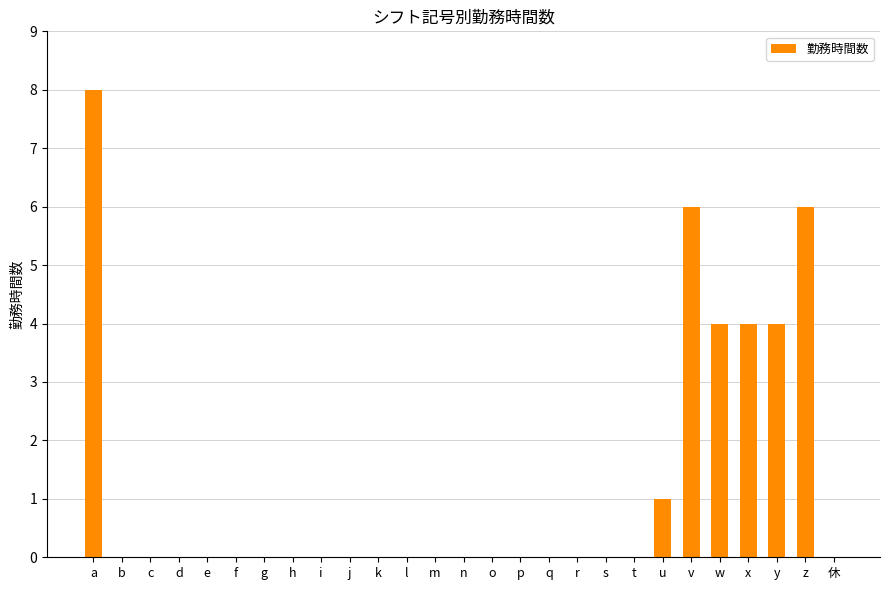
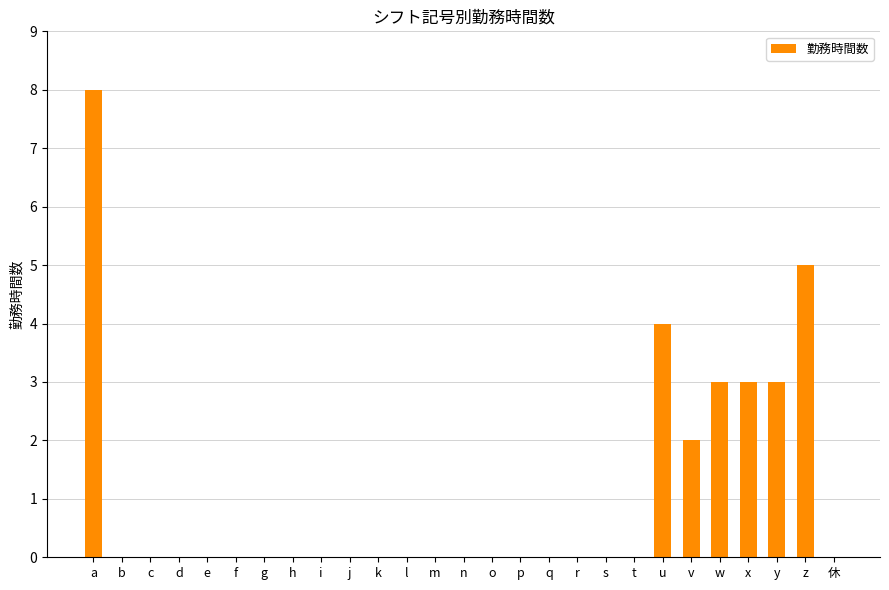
u: 1 -> 4
v: 6 -> 2
w: 4 -> 3
x: 4 -> 3
y: 4 -> 3
z: 6 -> 5
